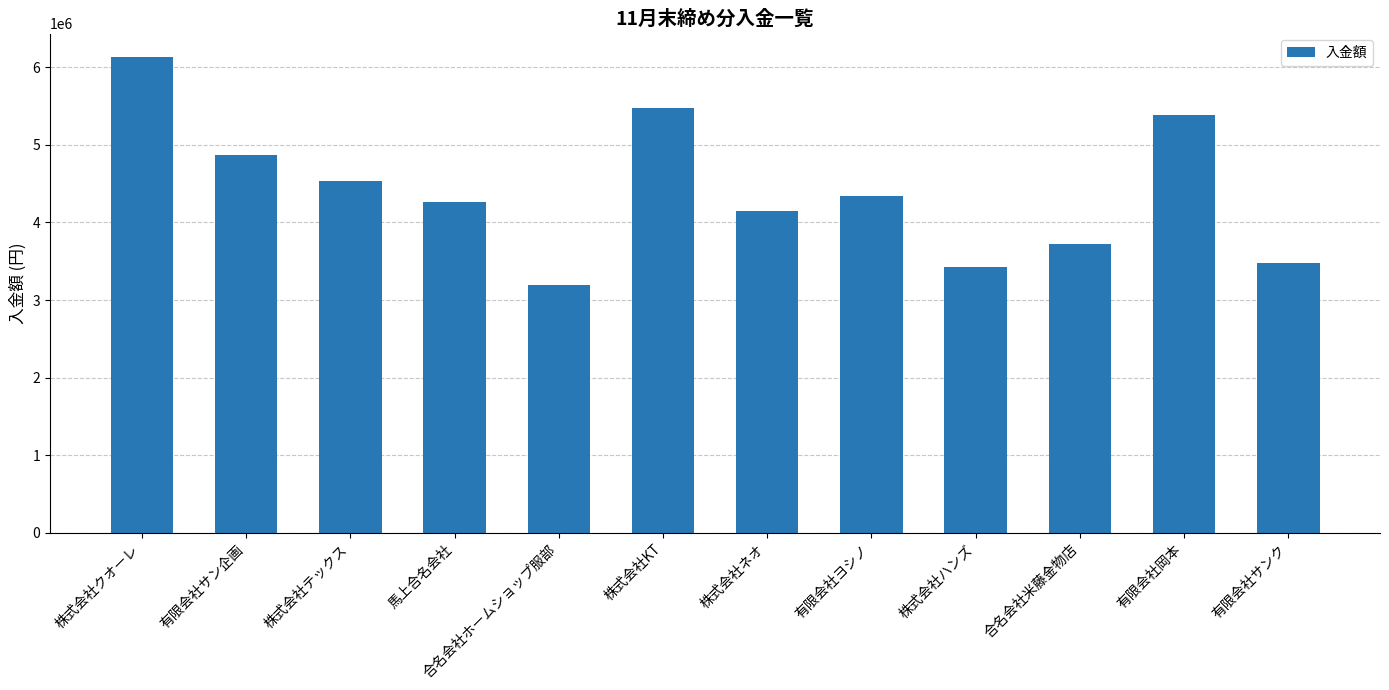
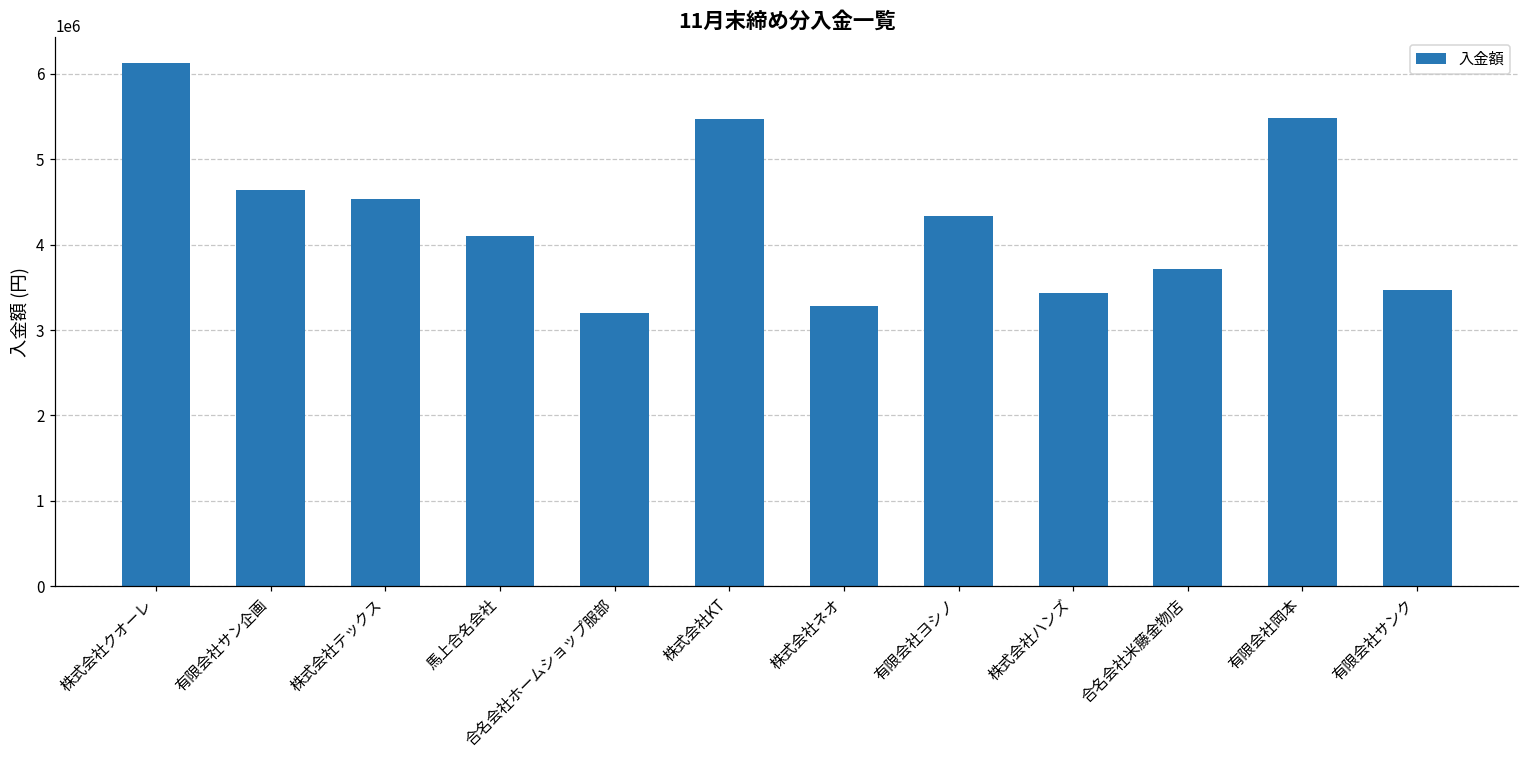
有限会社サン企画: 4900000 -> 4600000
馬上合名会社: 4300000 -> 4100000
株式会社ネオ: 4200000 -> 3300000
有限会社岡本: 5400000 -> 5500000
